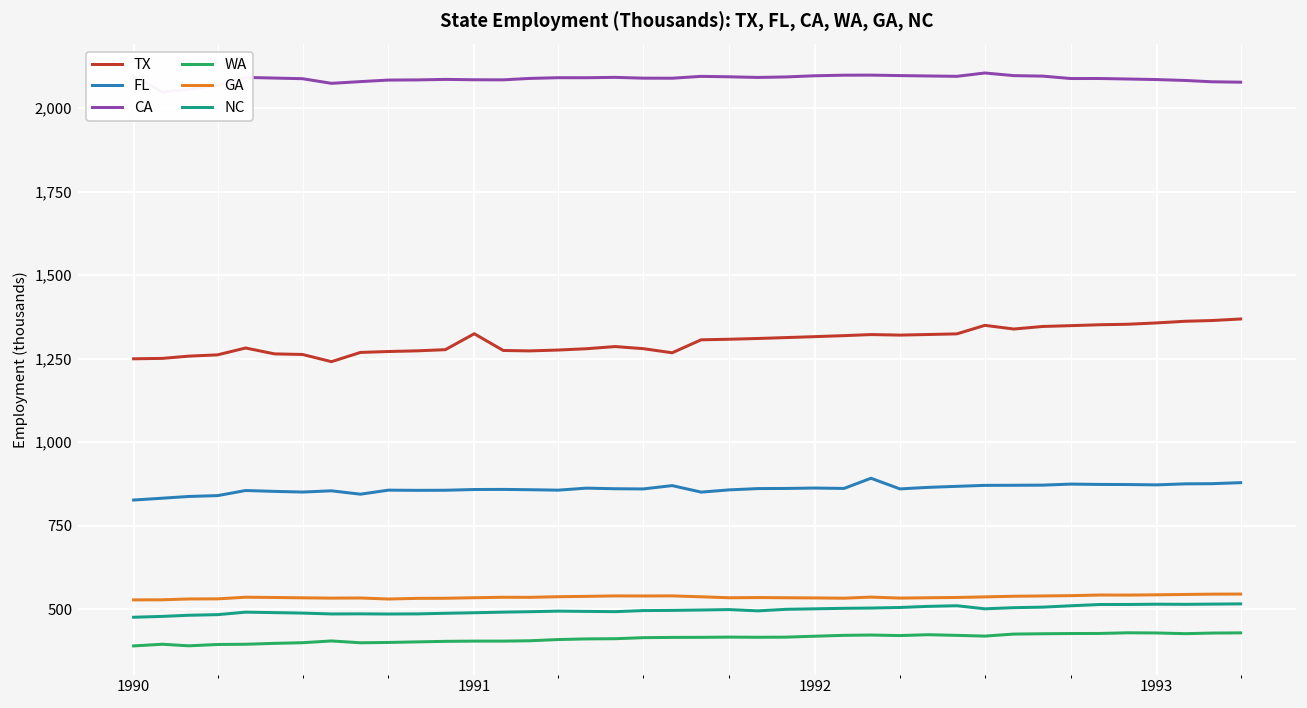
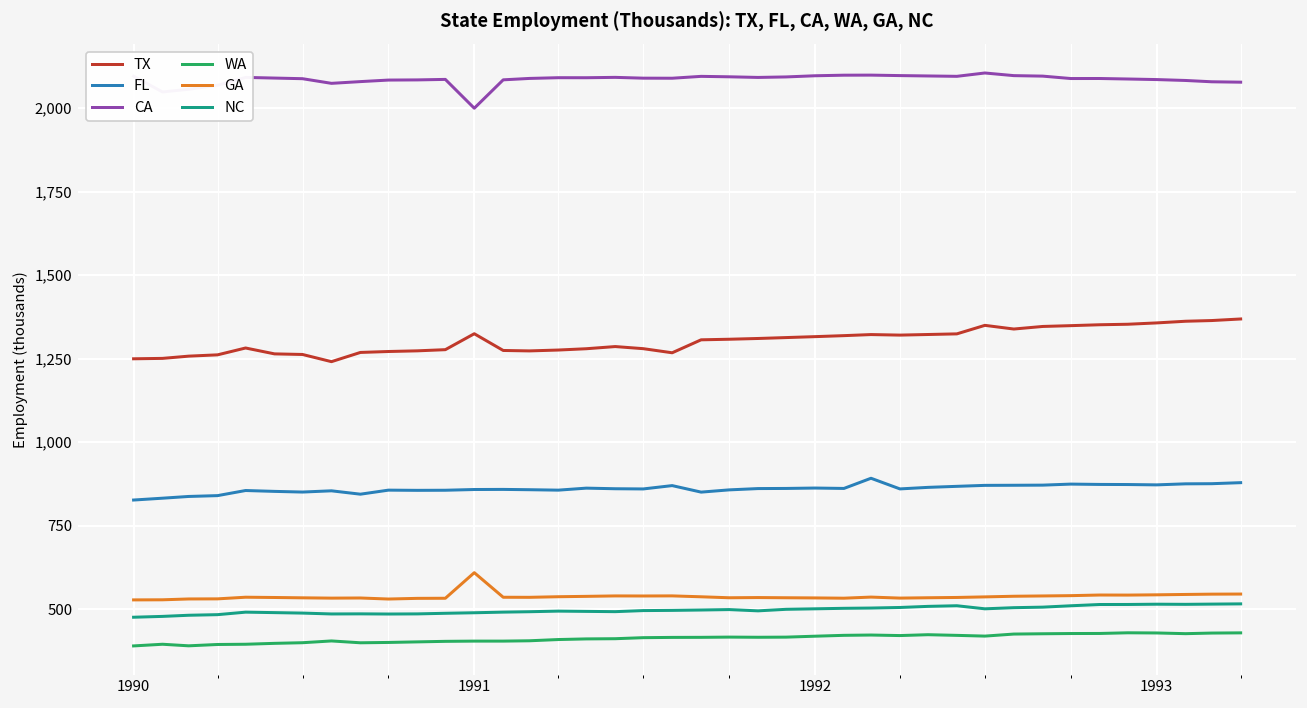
CA, 1991: 2,090 -> 2,000
GA, 1991: 530 -> 610
